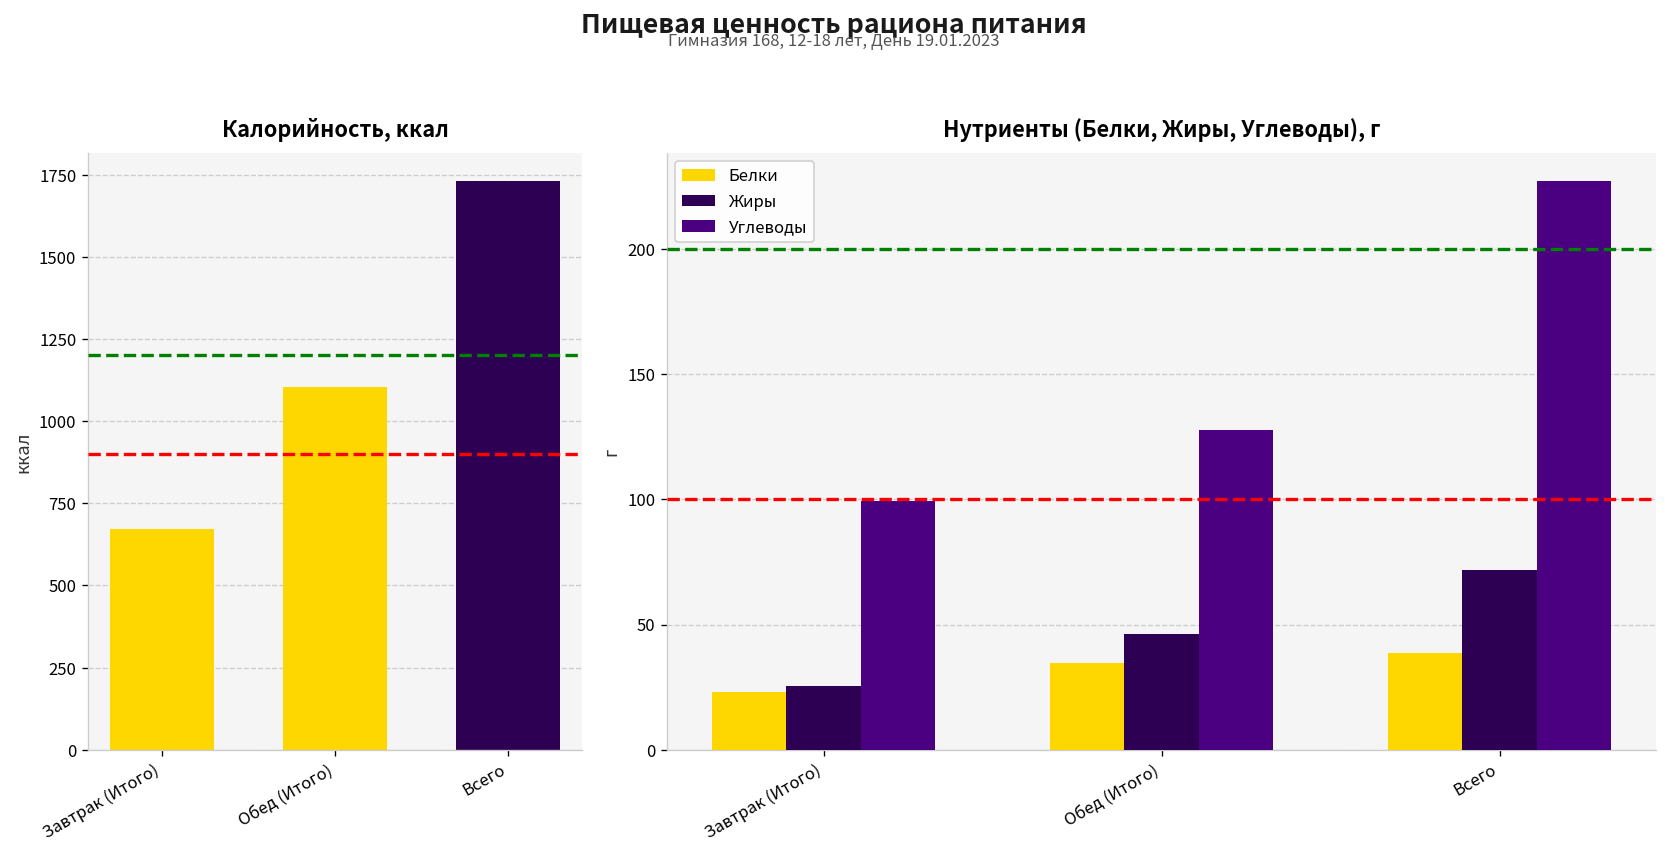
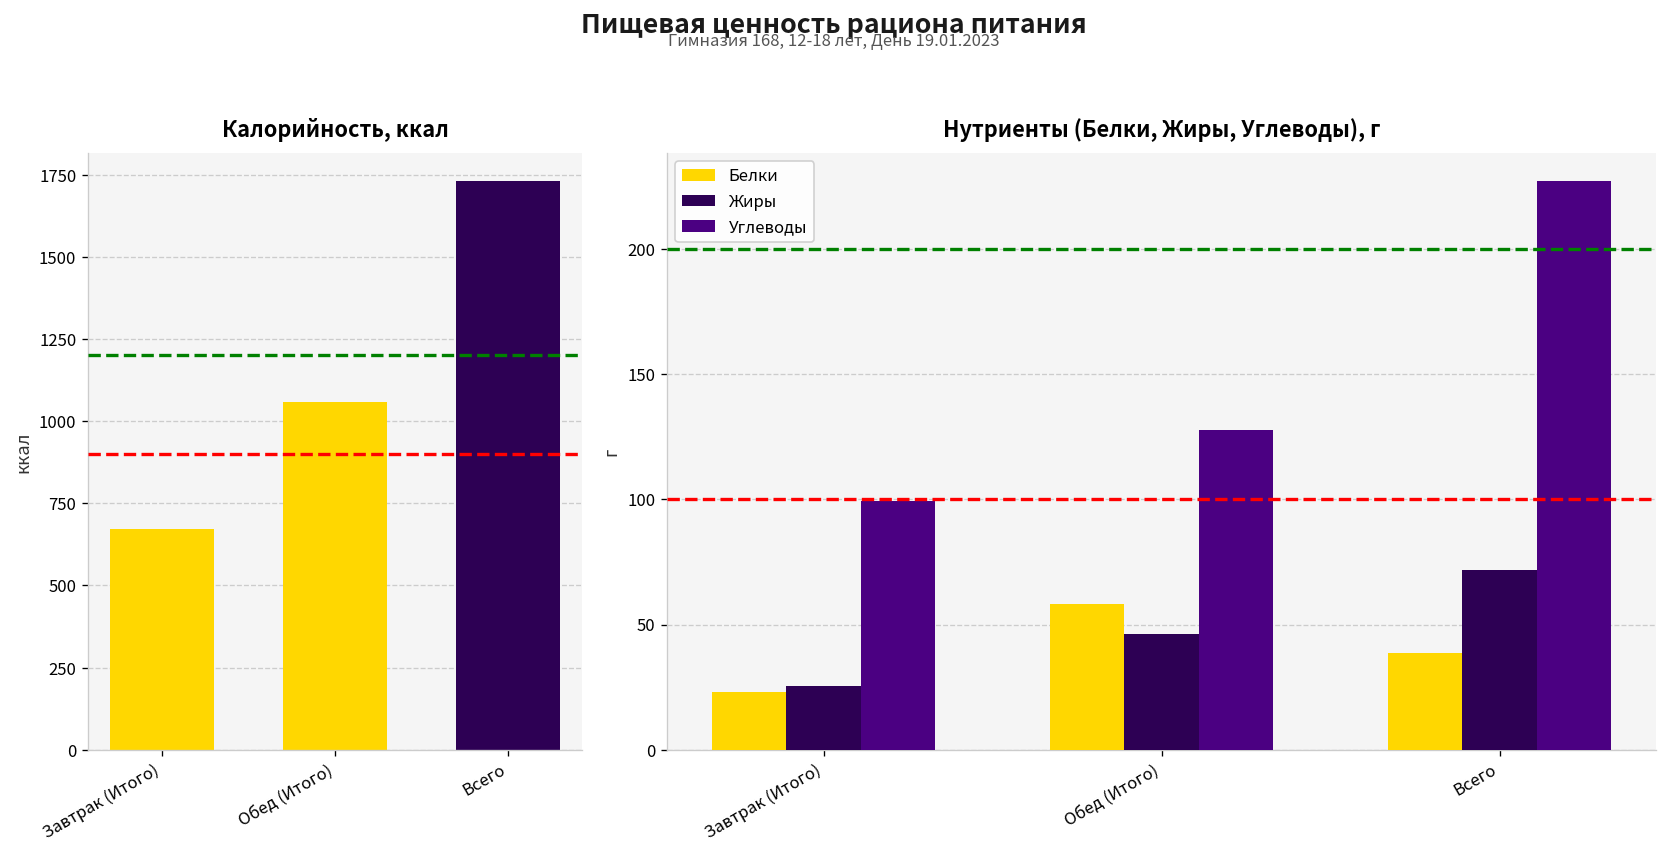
Калорийность, ккал, Обед (Итого): 1100 -> 1060
Нутриенты (Белки, Жиры, Углеводы), г, Белки, Обед (Итого): 35 -> 58
